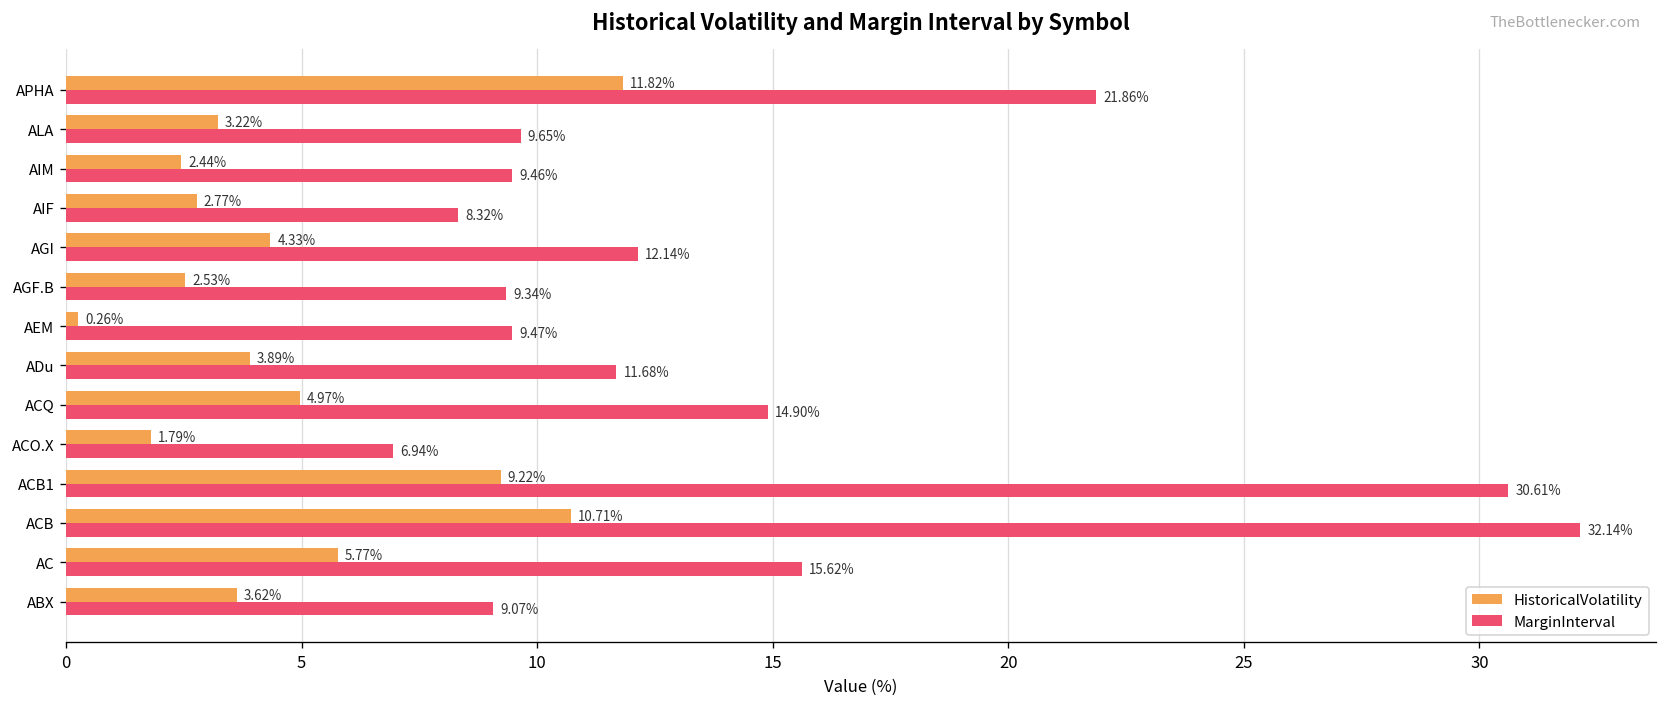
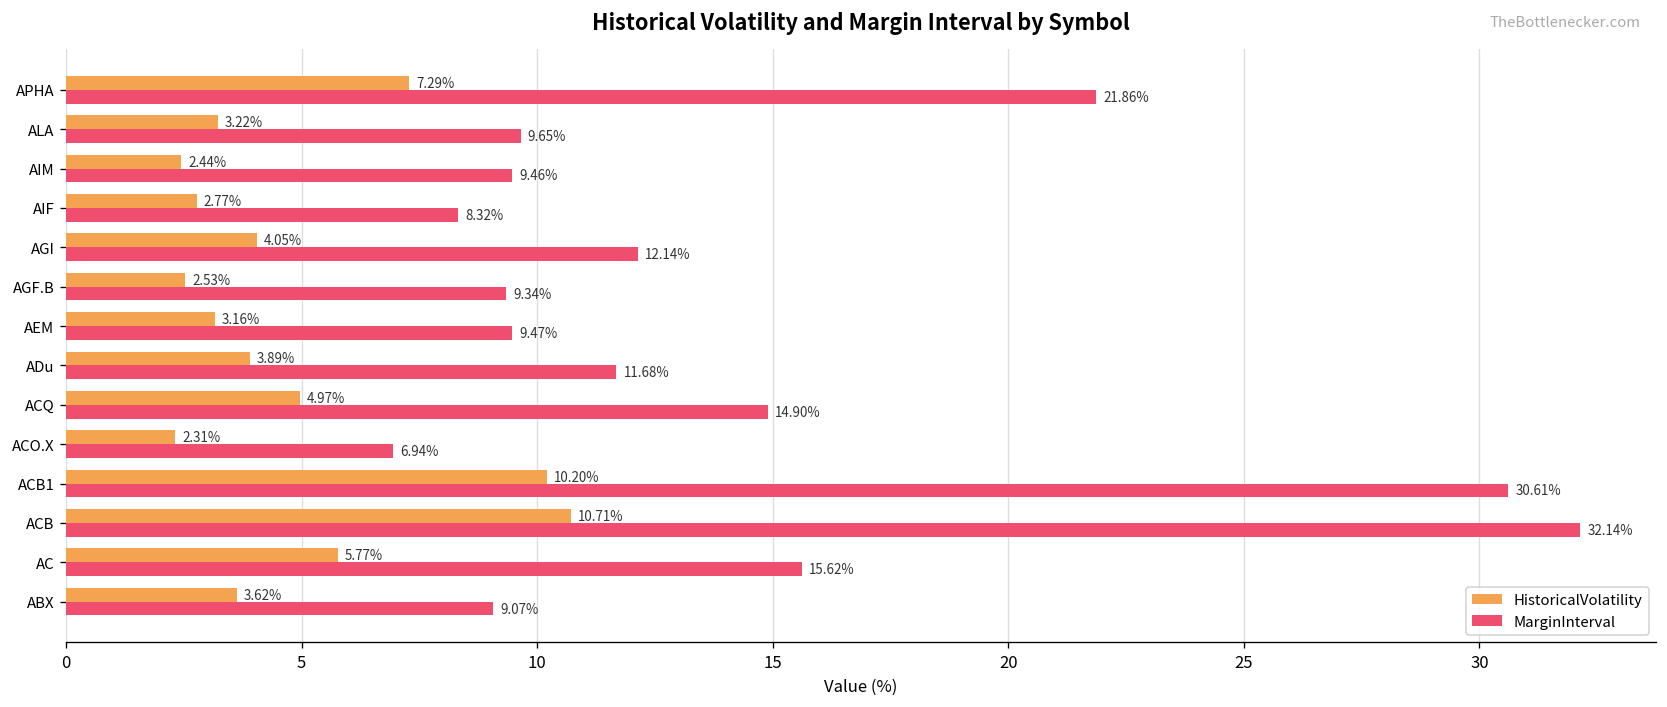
HistoricalVolatility, APHA: 11.82% -> 7.29%
HistoricalVolatility, AGI: 4.33% -> 4.05%
HistoricalVolatility, AEM: 0.26% -> 3.16%
HistoricalVolatility, ACO.X: 1.79% -> 2.31%
HistoricalVolatility, ACB1: 9.22% -> 10.20%
